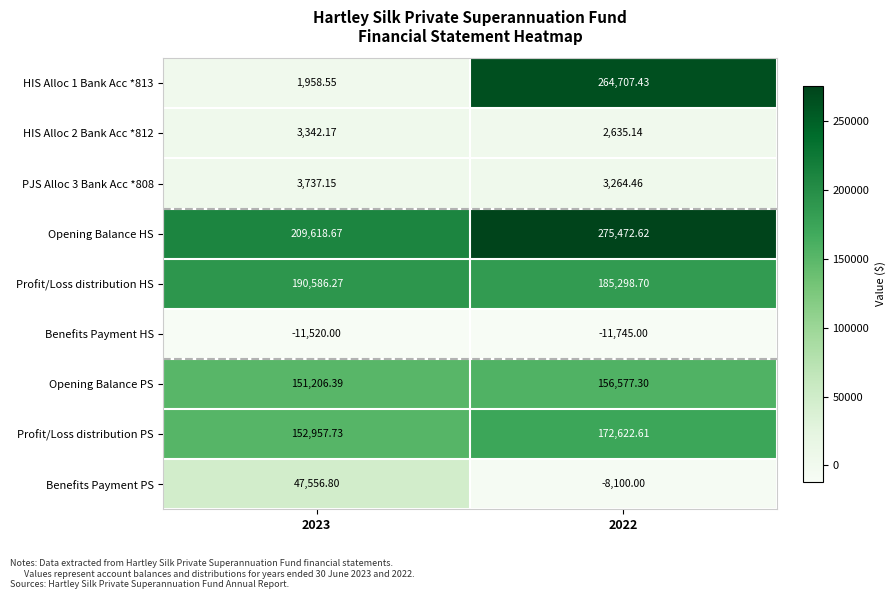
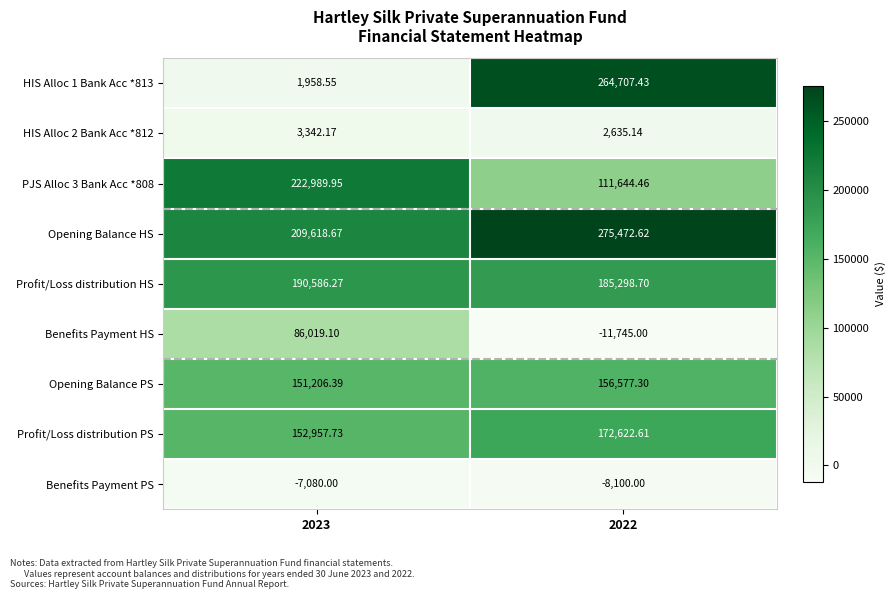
PJS Alloc 3 Bank Acc *808, 2023: 3,737.15 -> 222,989.95
PJS Alloc 3 Bank Acc *808, 2022: 3,264.46 -> 111,644.46
Benefits Payment HS, 2023: -11,520.00 -> 86,019.10
Benefits Payment PS, 2023: 47,556.80 -> -7,080.00
